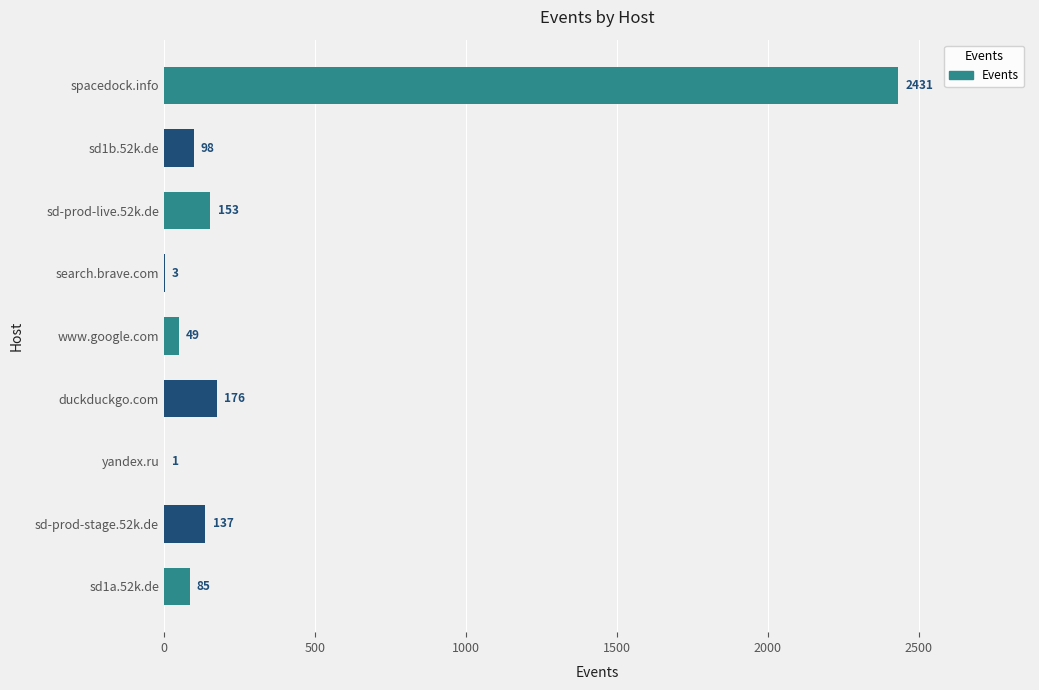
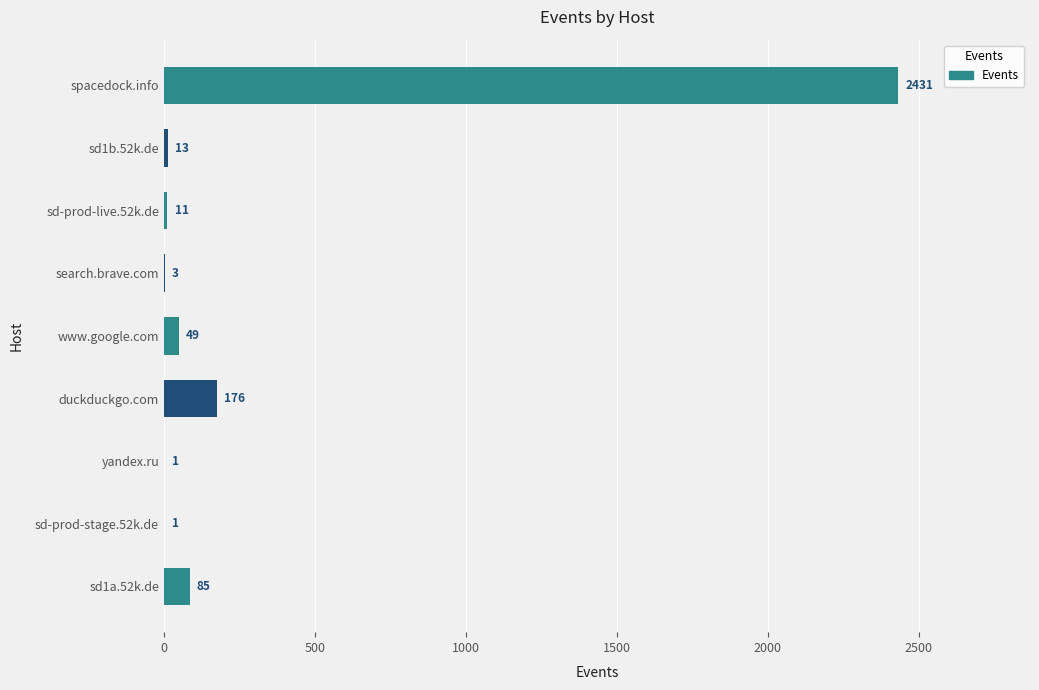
sd1b.52k.de: 98 -> 13
sd-prod-live.52k.de: 153 -> 11
sd-prod-stage.52k.de: 137 -> 1
